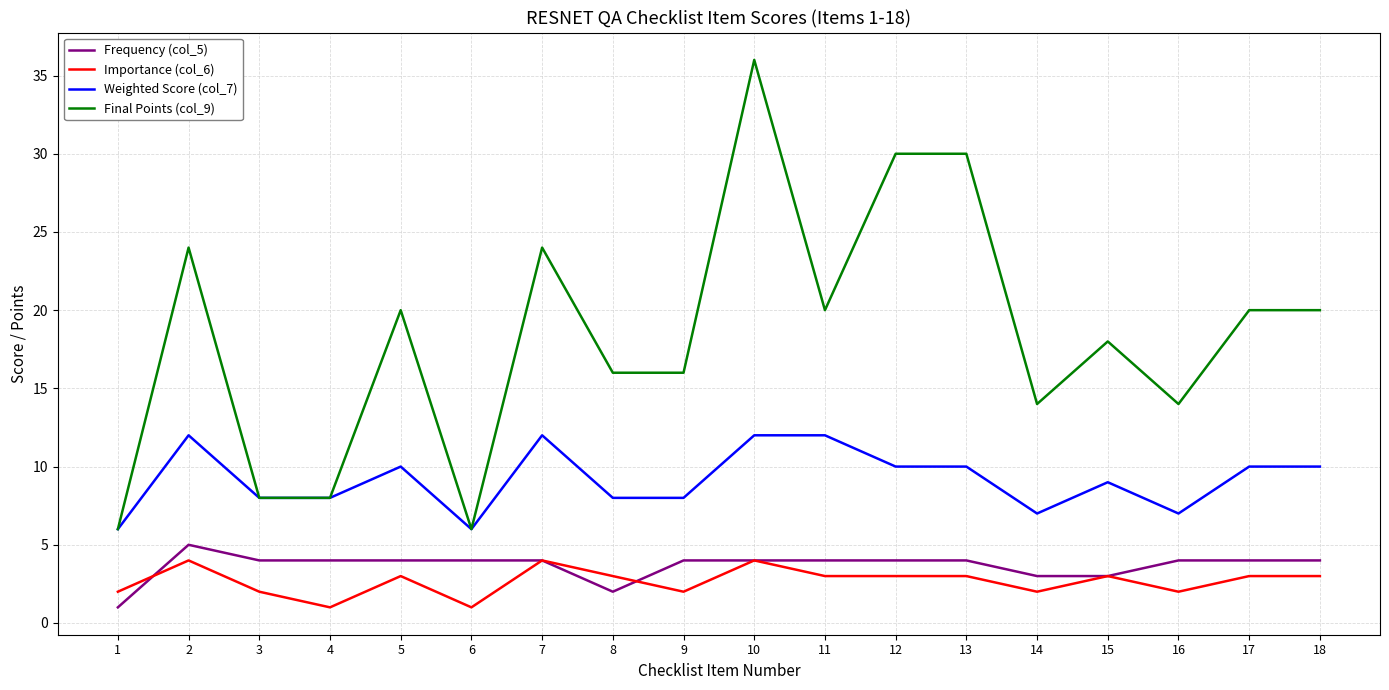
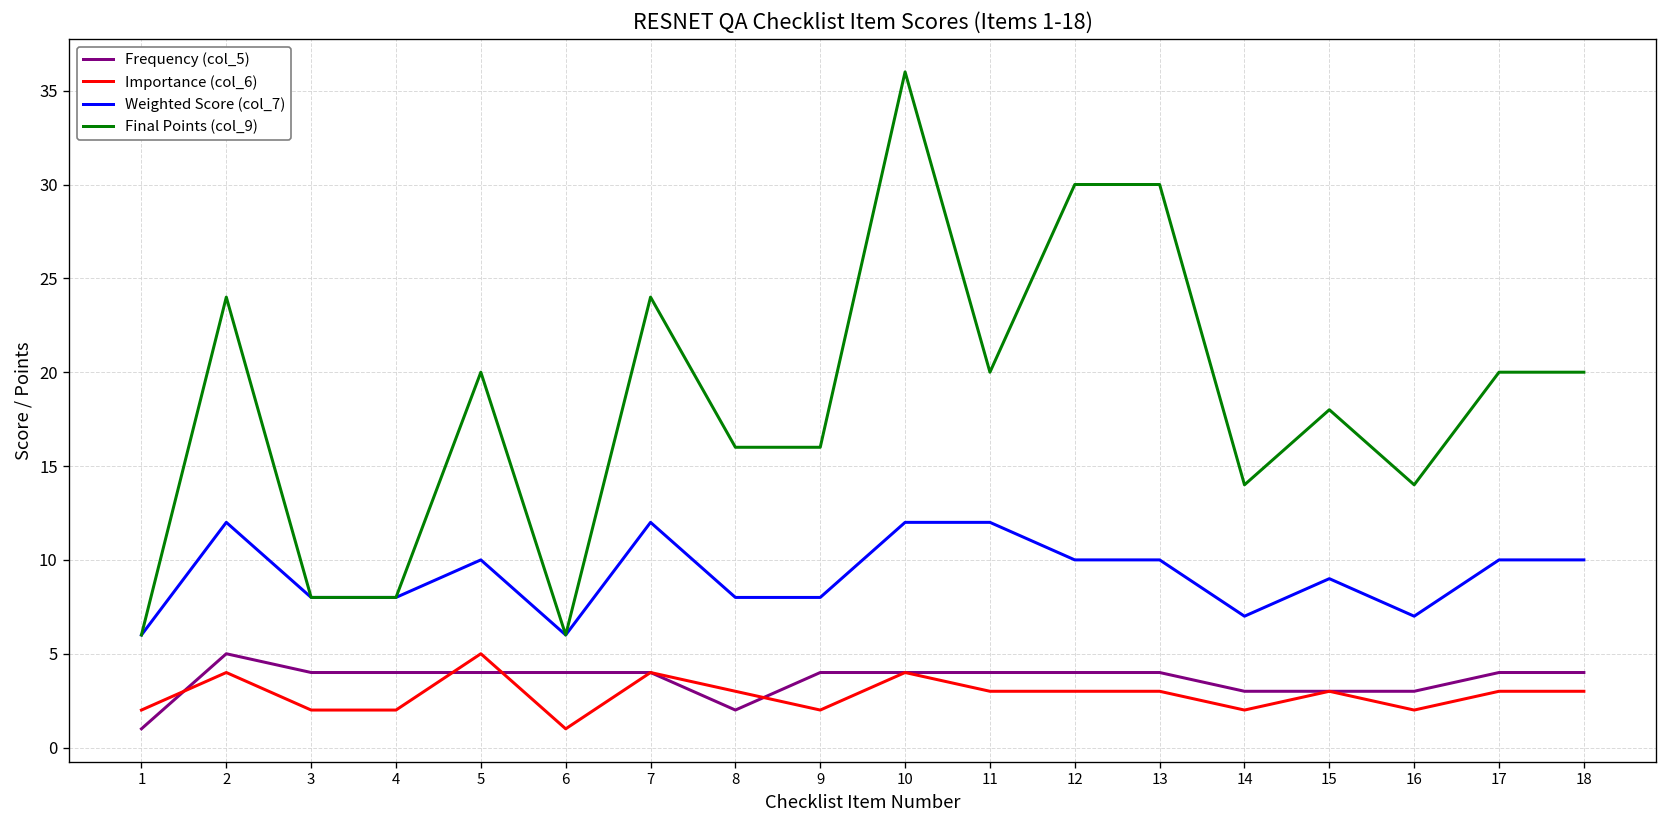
Importance (col_6), 4: 1 -> 2
Importance (col_6), 5: 3 -> 5
Frequency (col_5), 16: 4 -> 3
